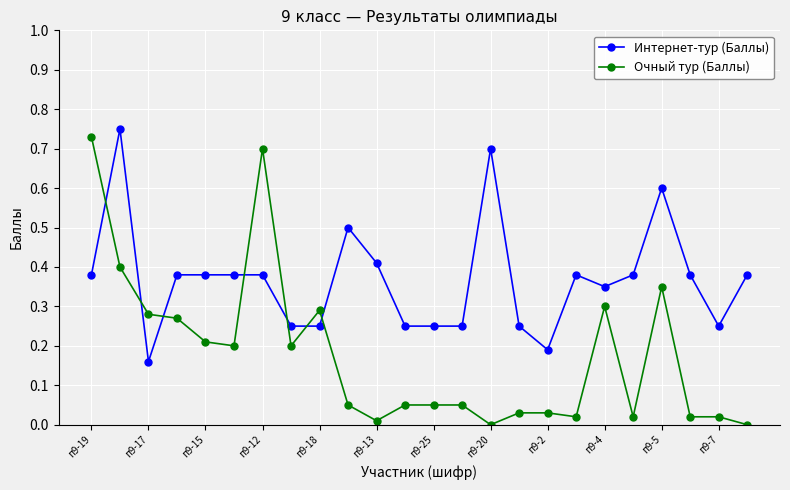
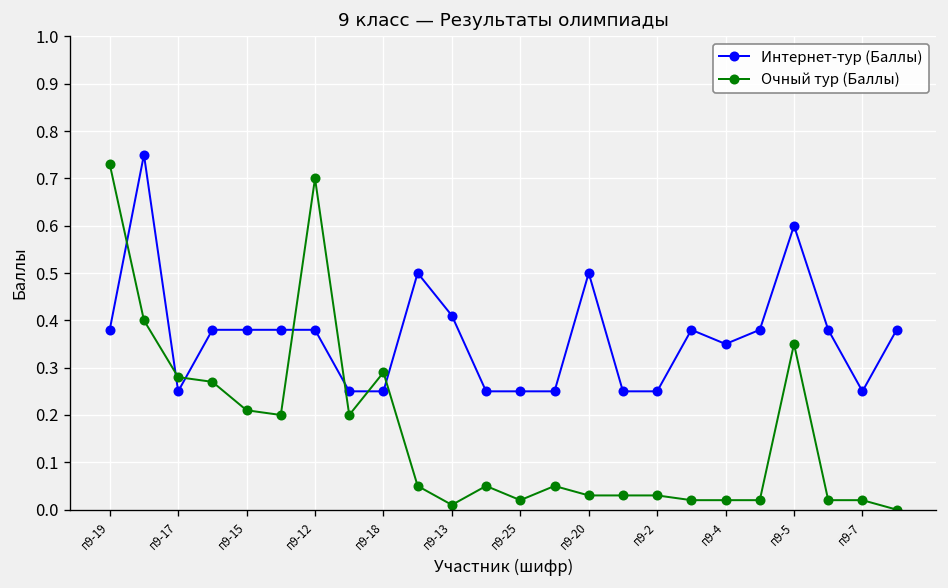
Интернет-тур (Баллы), п9-17: 0.16 -> 0.25
Очный тур (Баллы), п9-25: 0.05 -> 0.02
Интернет-тур (Баллы), п9-20: 0.7 -> 0.5
Очный тур (Баллы), п9-20: 0.00 -> 0.03
Интернет-тур (Баллы), п9-2: 0.19 -> 0.25
Очный тур (Баллы), п9-4: 0.30 -> 0.02
